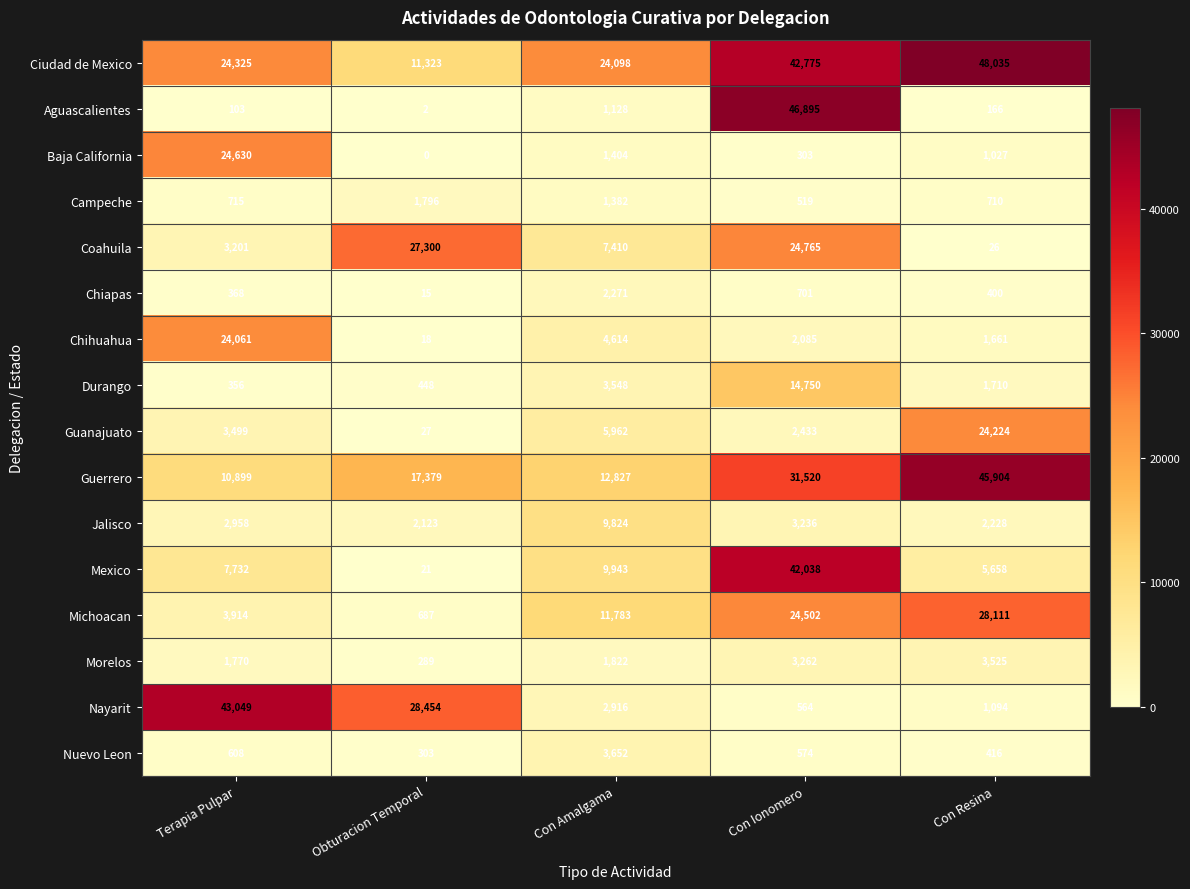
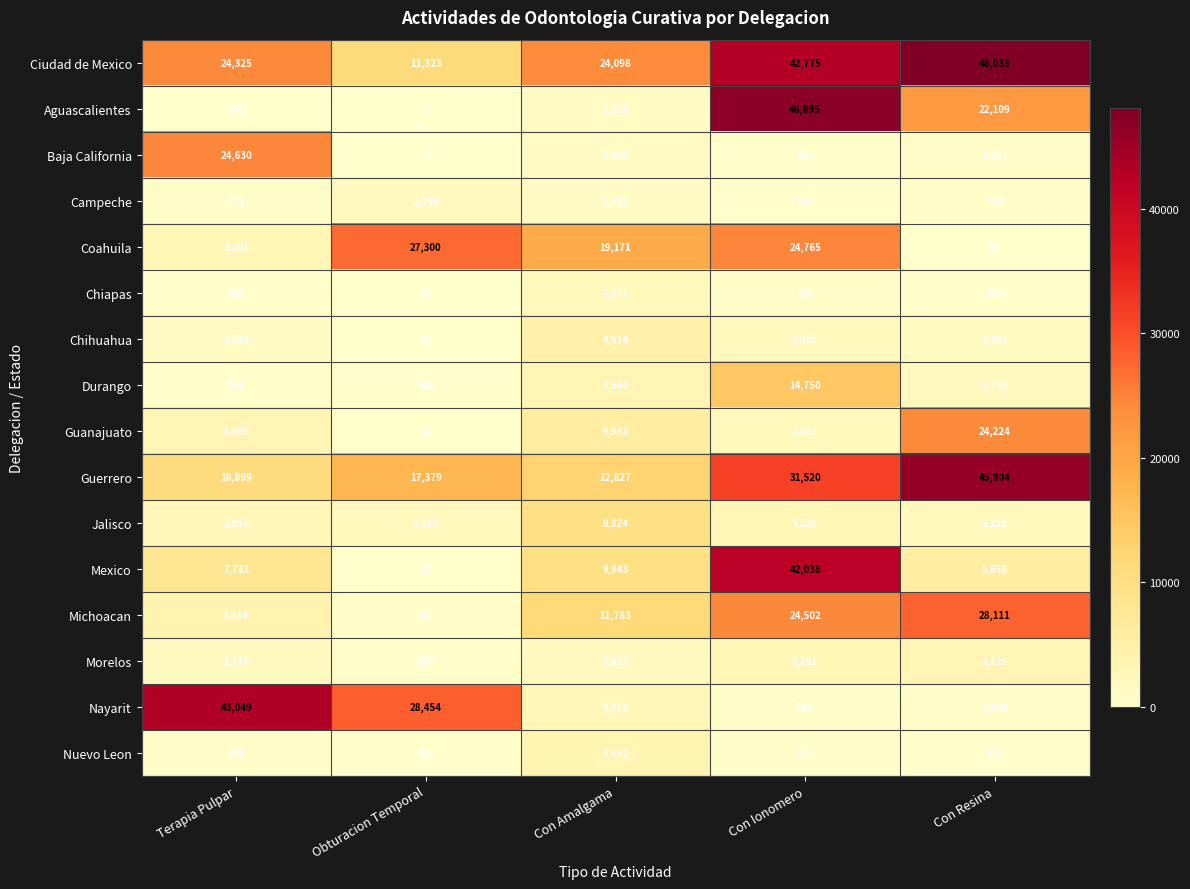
Aguascalientes, Con Resina: 166 -> 22,109
Coahuila, Con Amalgama: 7,410 -> 19,171
Chihuahua, Terapia Pulpar: 24,061 -> 1,211
